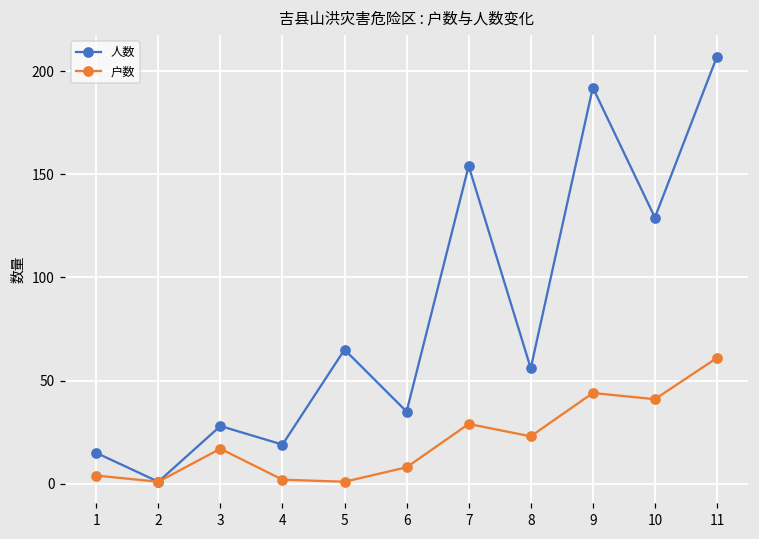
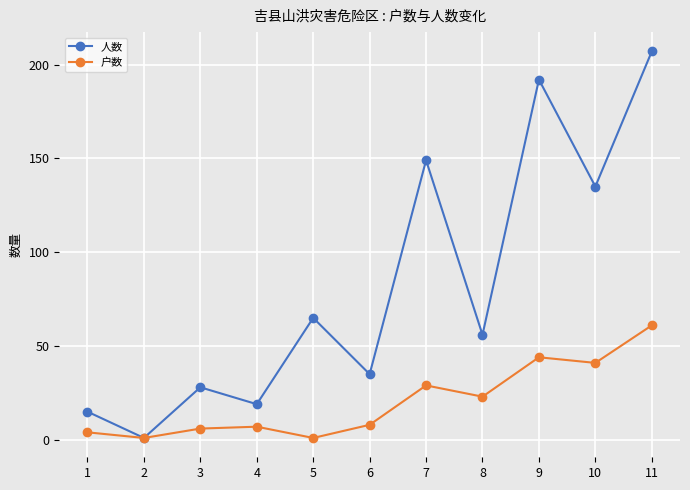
户数, 3: 17 -> 6
户数, 4: 2 -> 7
人数, 7: 154 -> 149
人数, 10: 129 -> 135
